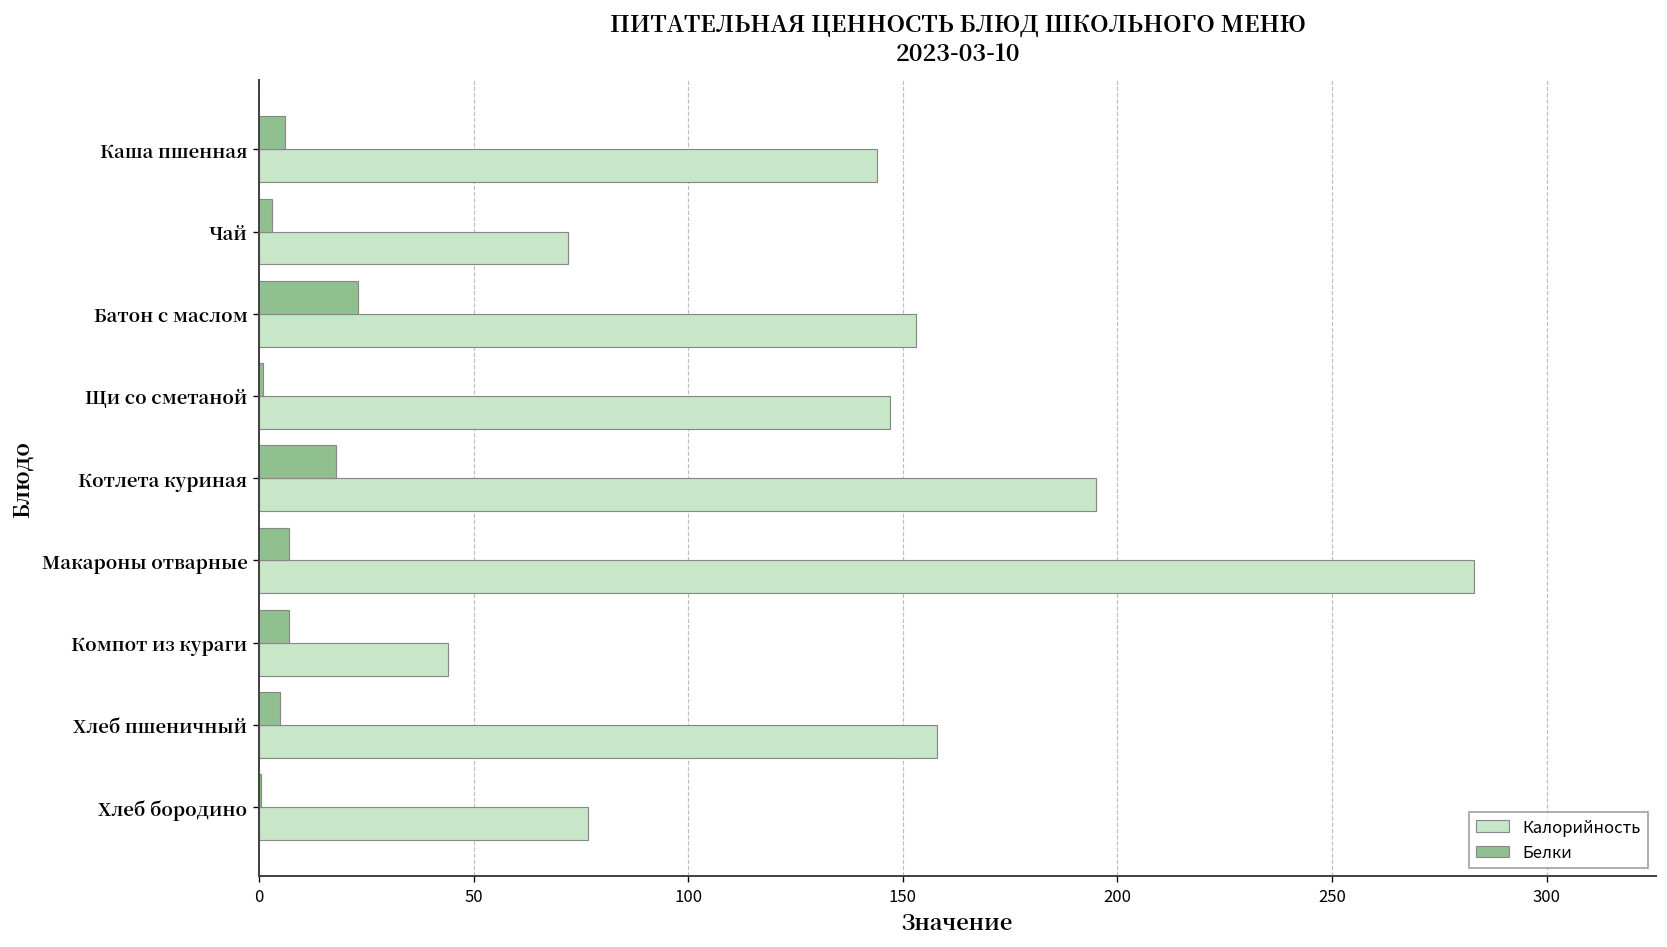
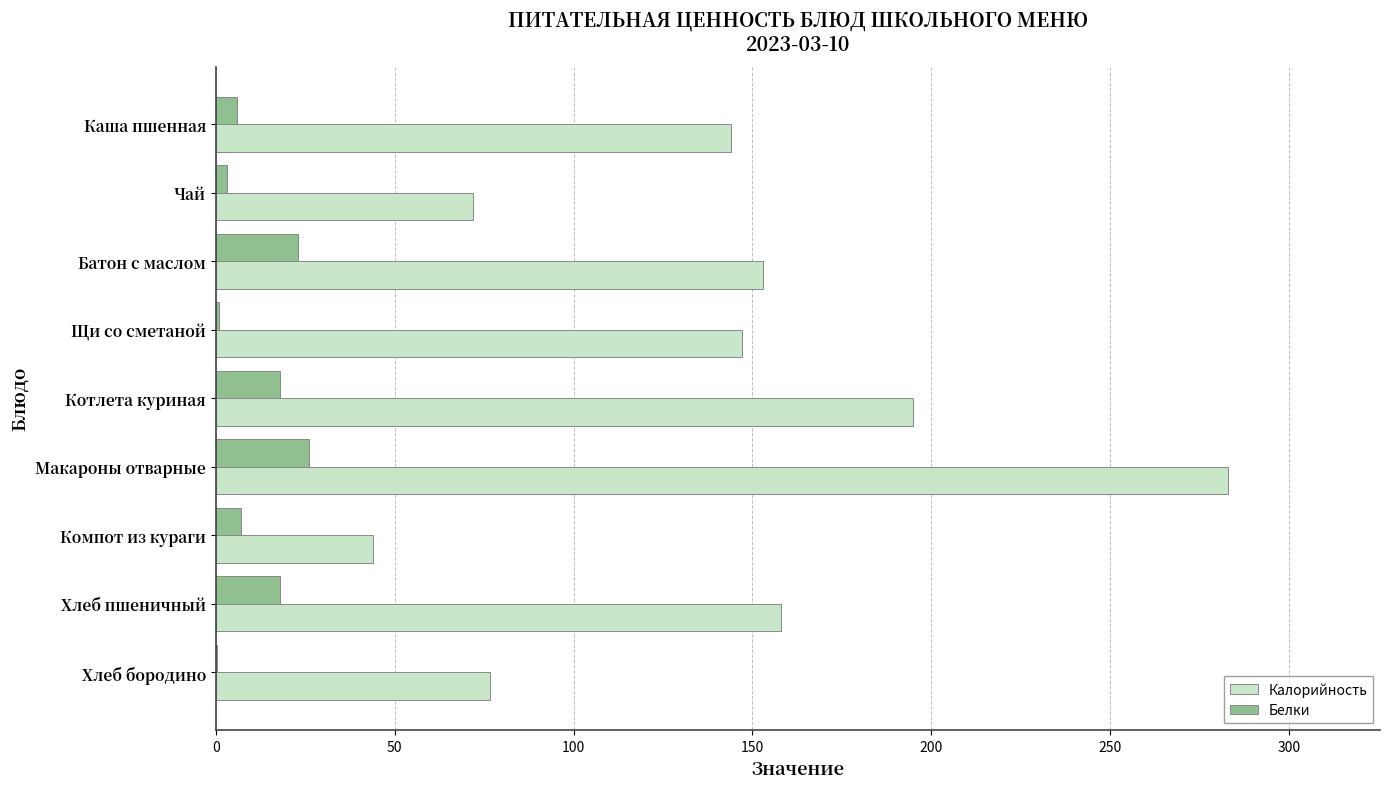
Белки, Макароны отварные: 7 -> 26
Белки, Хлеб пшеничный: 5 -> 18
